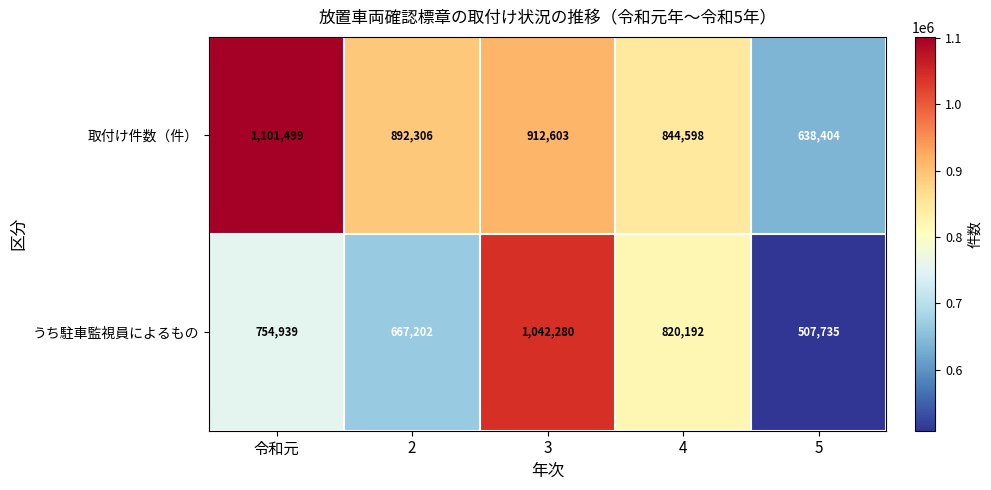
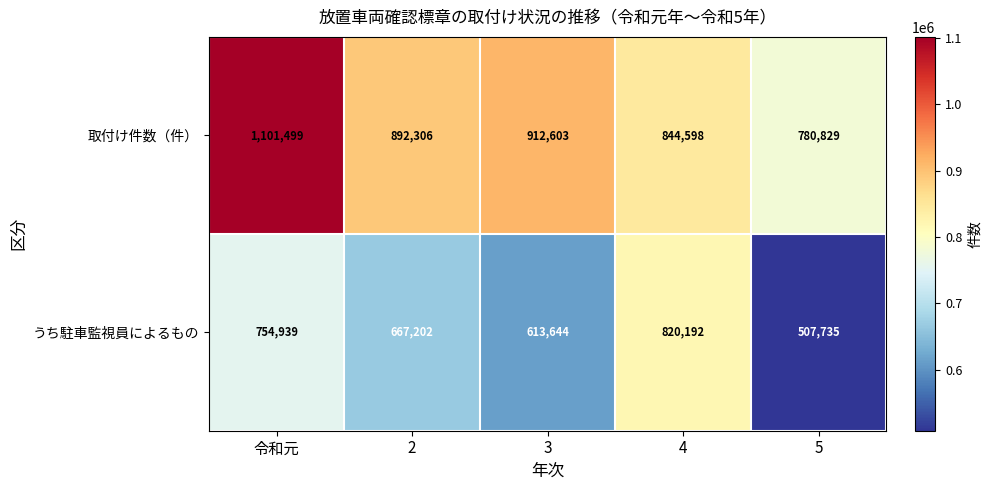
取付け件数（件）, 5: 638,404 -> 780,829
うち駐車監視員によるもの, 3: 1,042,280 -> 613,644
